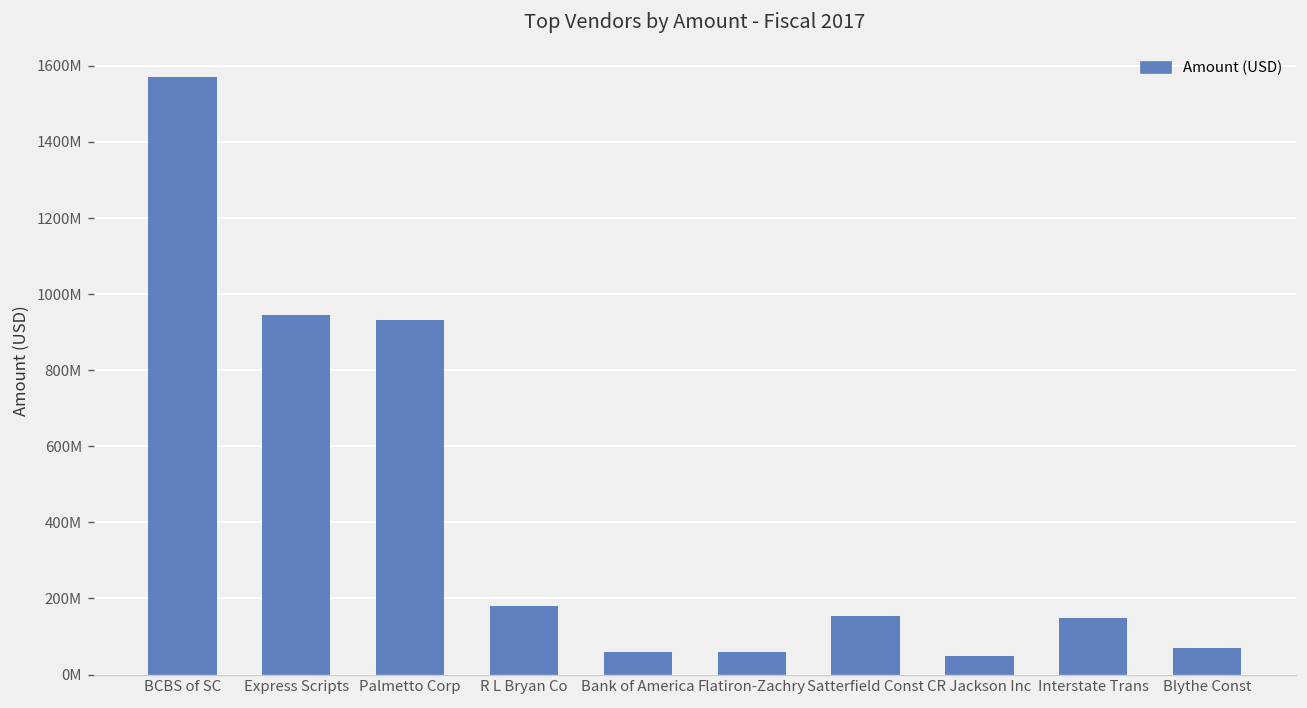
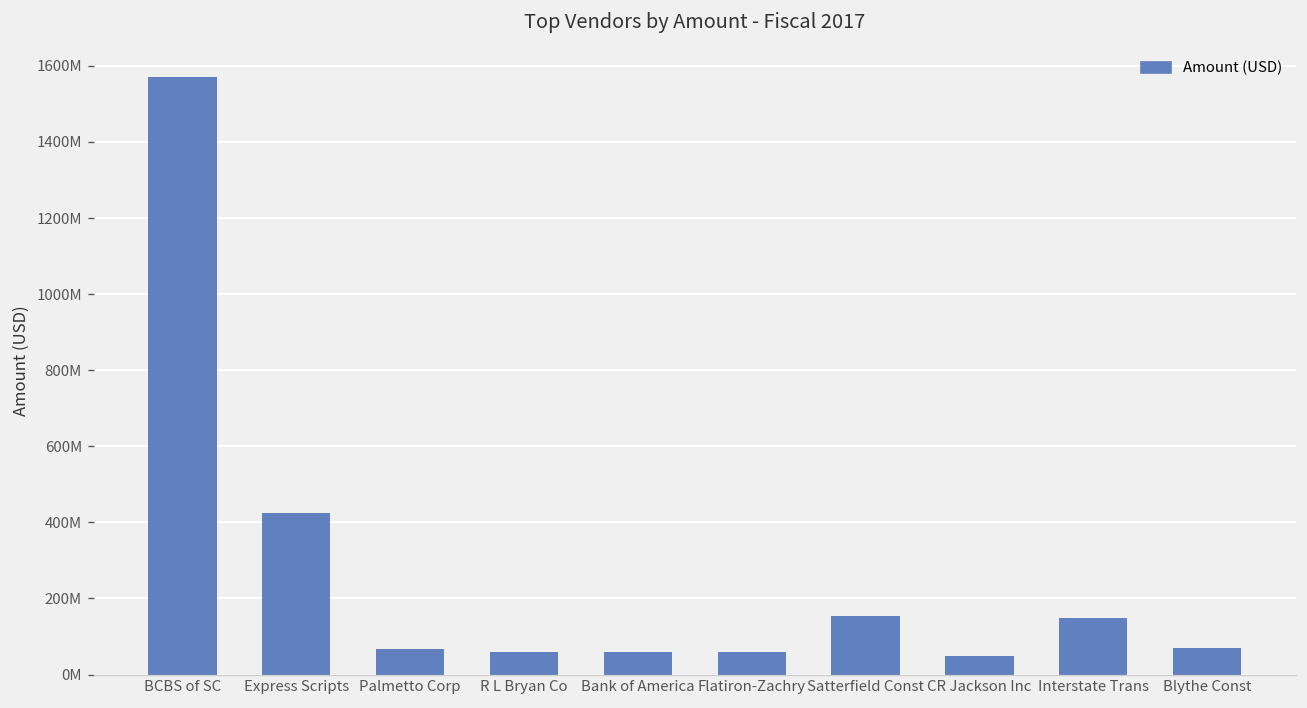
Express Scripts: 940000000 -> 420000000
Palmetto Corp: 930000000 -> 70000000
R L Bryan Co: 180000000 -> 60000000
